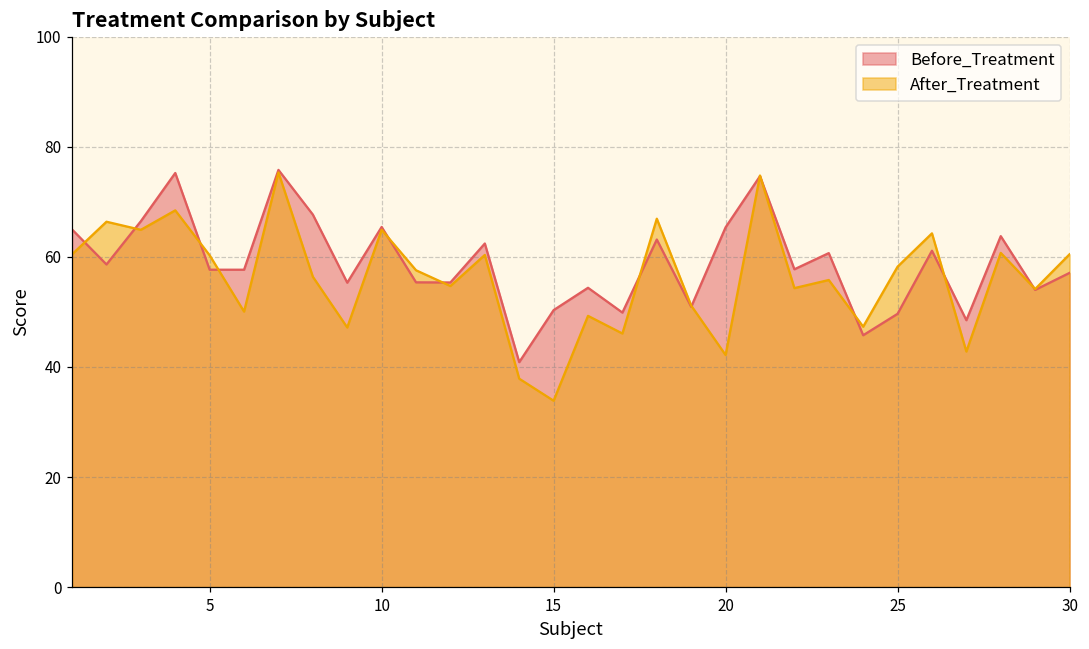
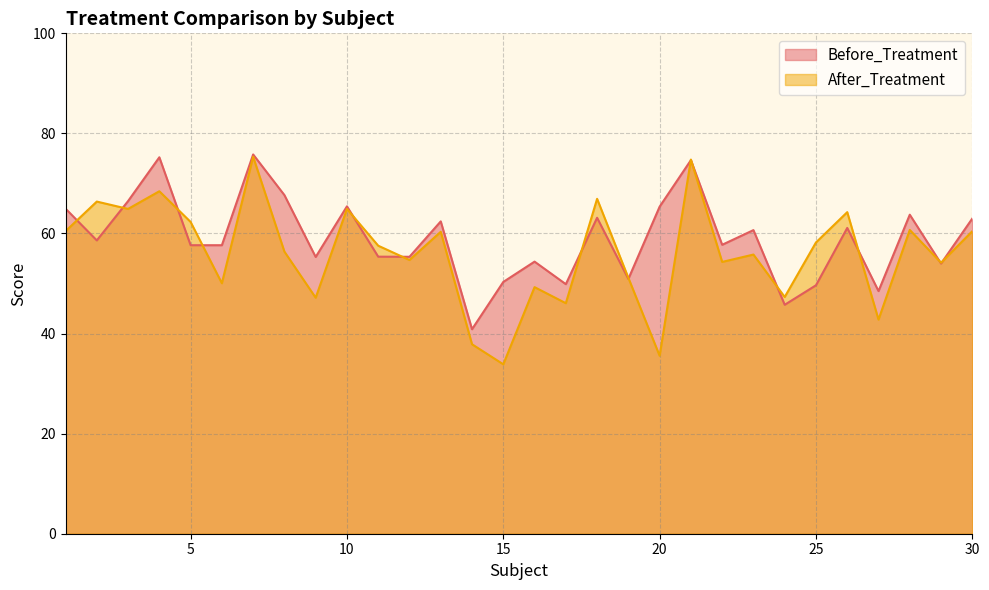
After_Treatment, 5: 60 -> 62
After_Treatment, 20: 42 -> 36
Before_Treatment, 30: 57 -> 63
